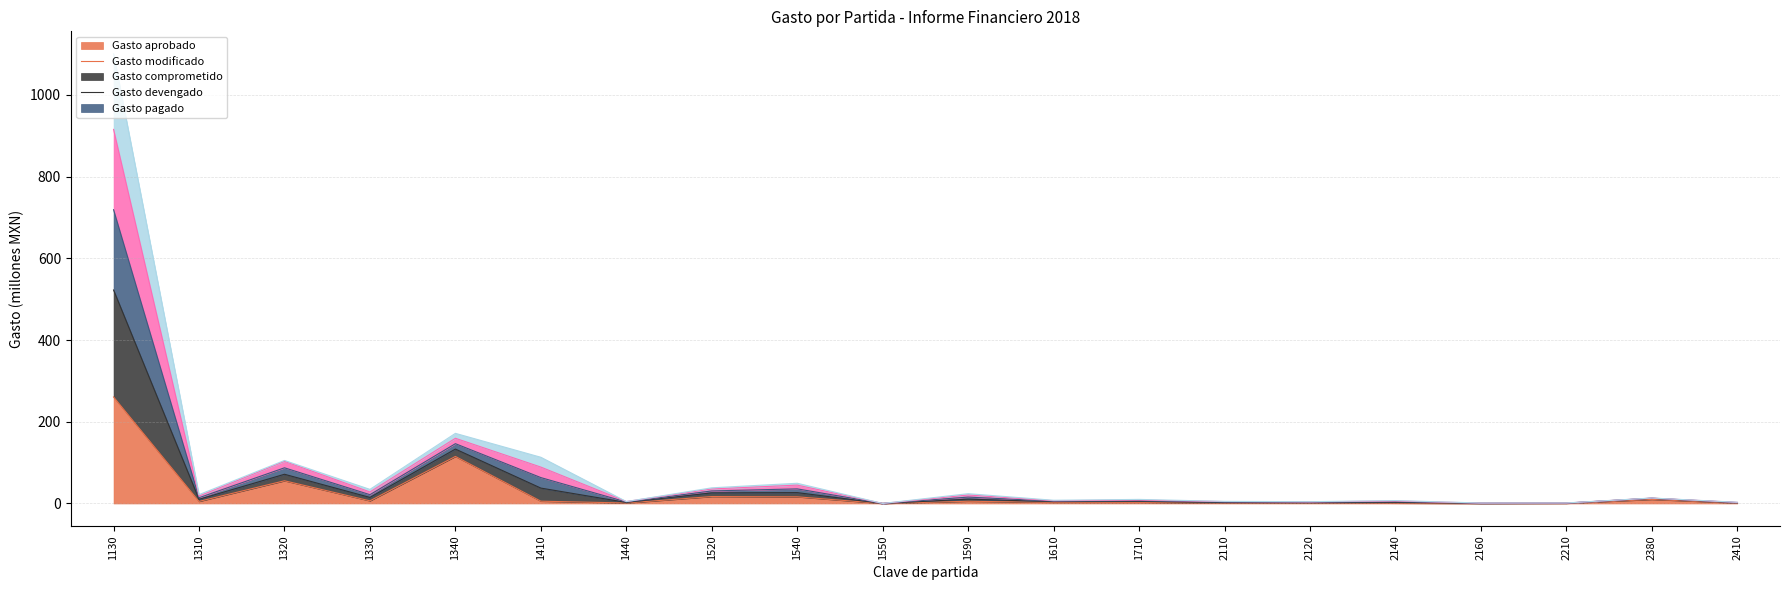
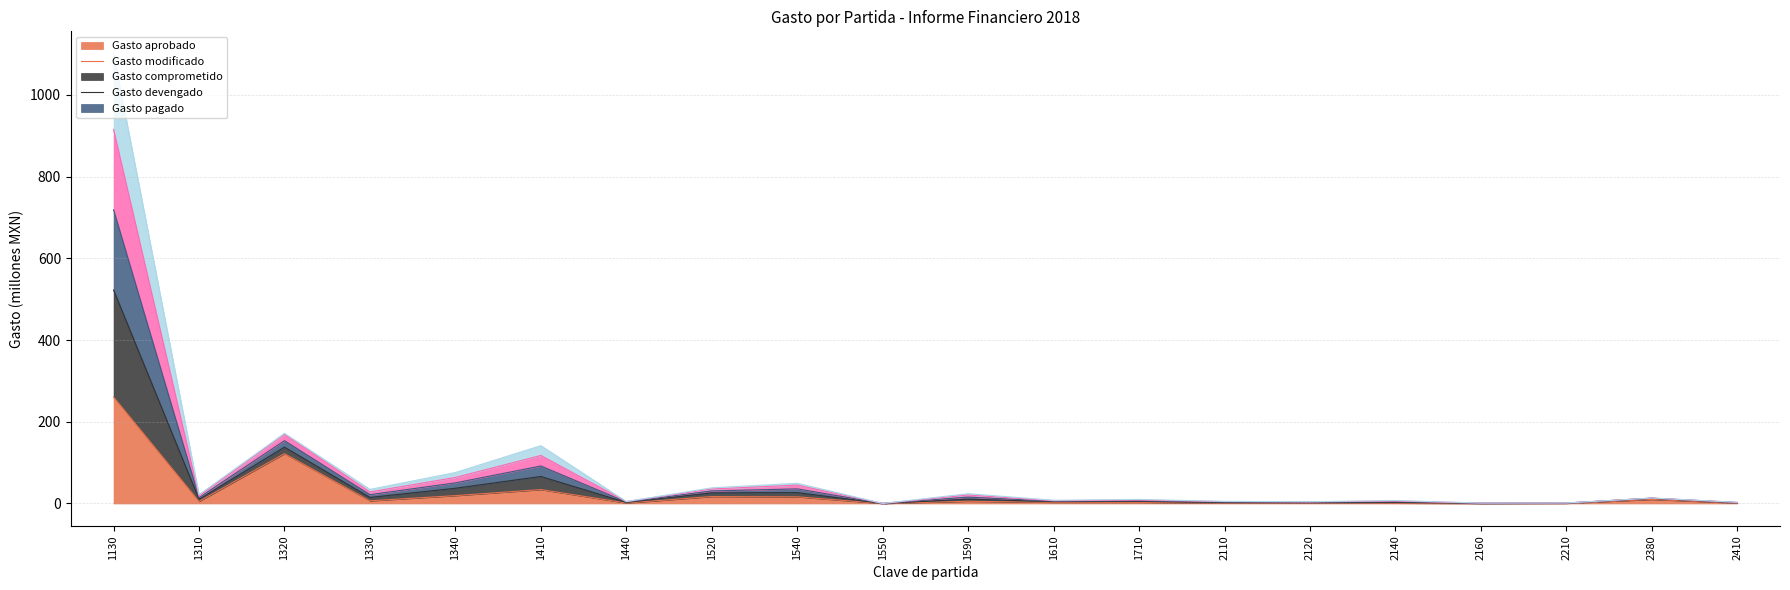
Gasto aprobado, 1320: 60 -> 120
Gasto aprobado, 1340: 120 -> 20
Gasto aprobado, 1410: 10 -> 30
